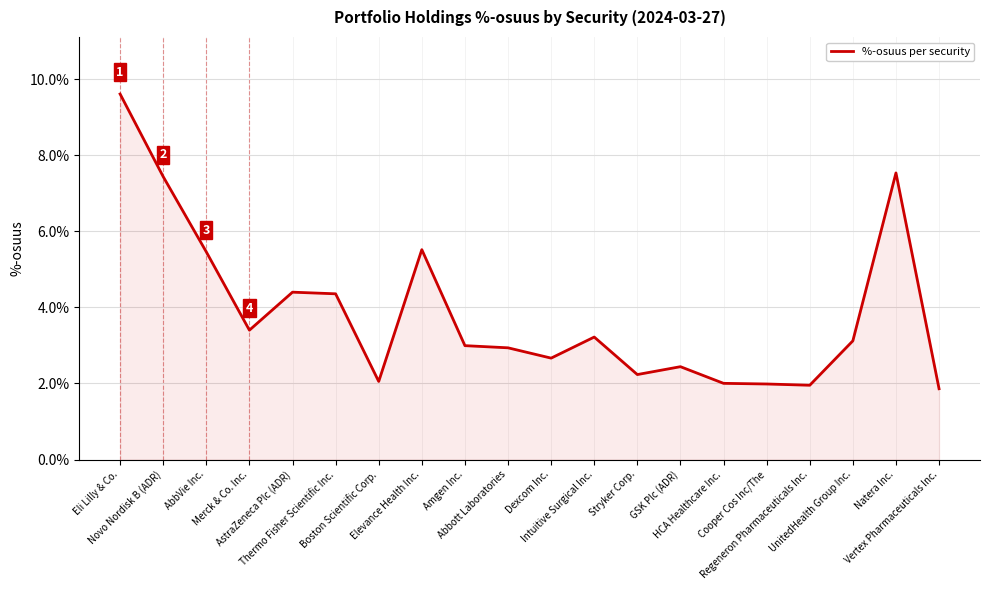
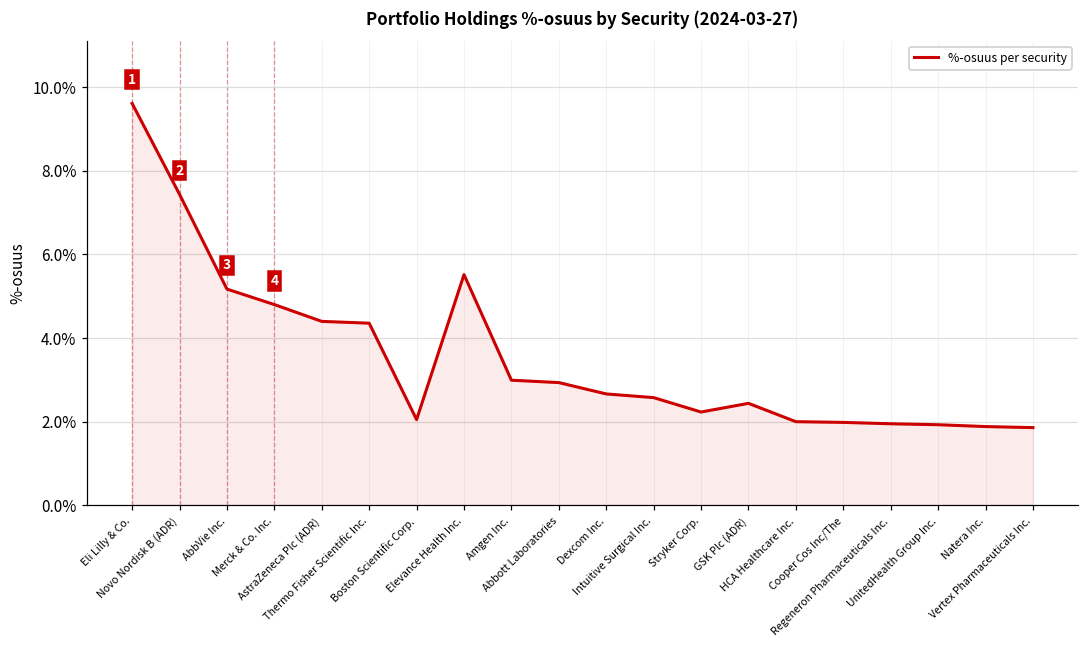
AbbVie Inc.: 5.5% -> 5.2%
Merck & Co. Inc.: 3.4% -> 4.8%
Intuitive Surgical Inc.: 3.2% -> 2.6%
UnitedHealth Group Inc.: 3.1% -> 1.9%
Natera Inc.: 7.5% -> 1.9%
